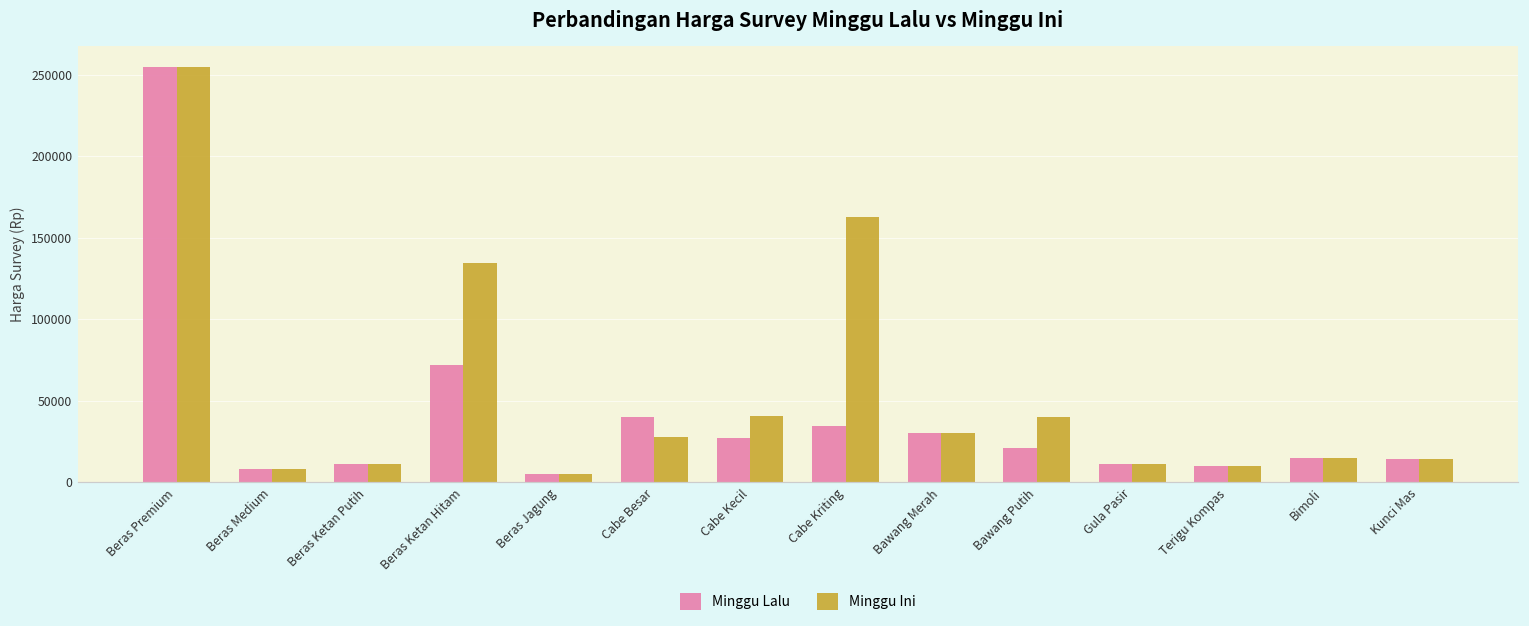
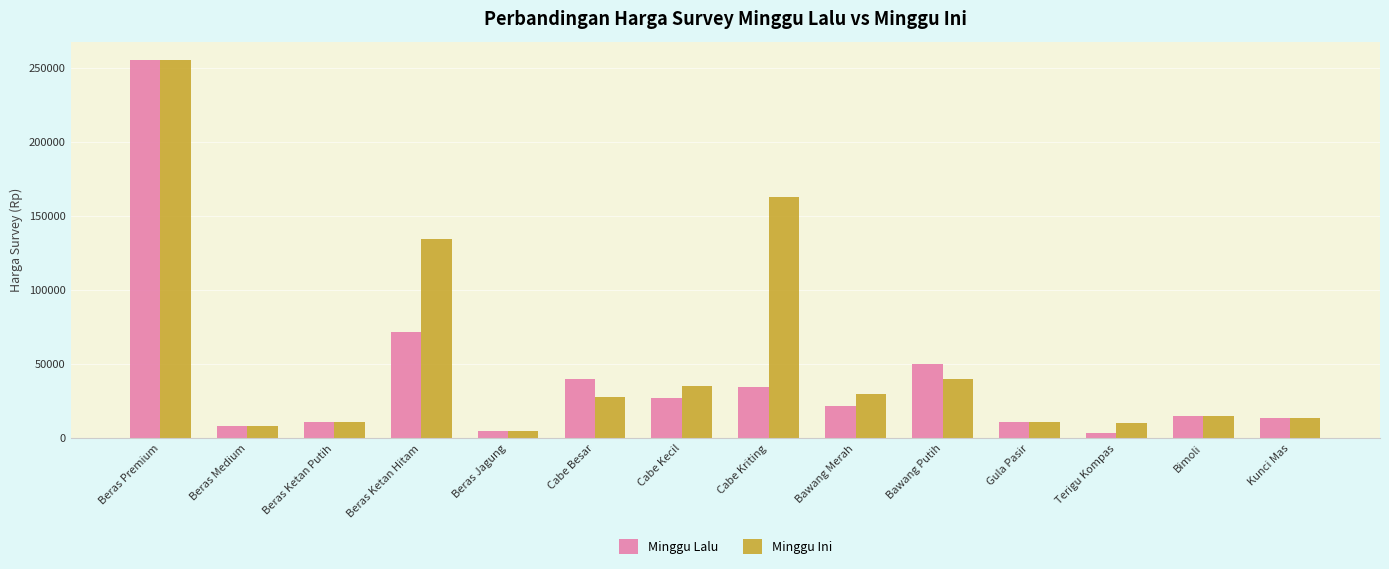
Minggu Ini, Cabe Kecil: 41000 -> 35000
Minggu Lalu, Bawang Merah: 30000 -> 22000
Minggu Lalu, Bawang Putih: 21000 -> 50000
Minggu Lalu, Terigu Kompas: 10000 -> 4000
